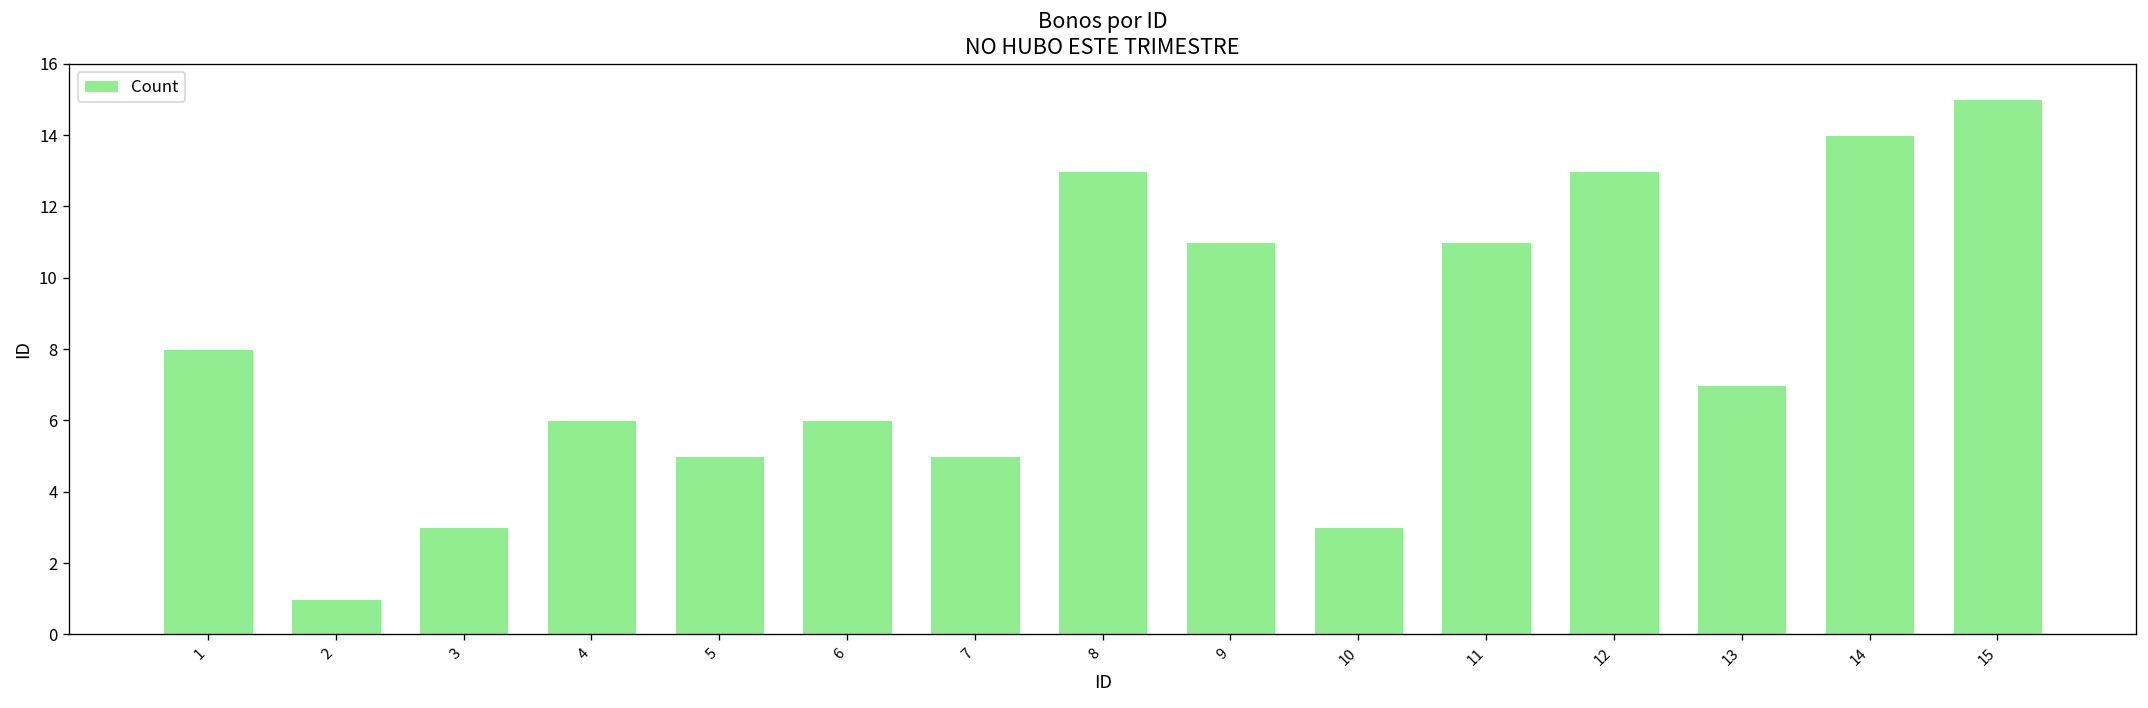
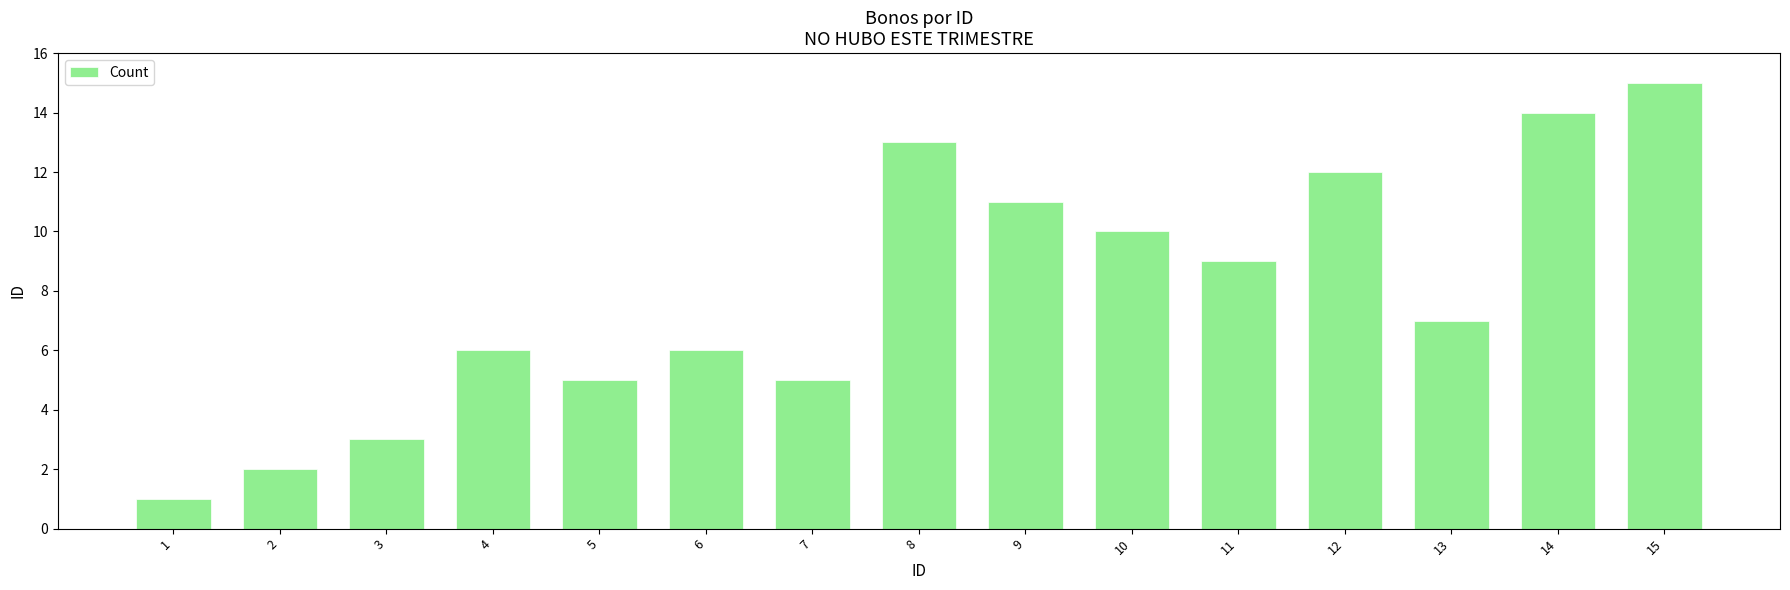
1: 8 -> 1
2: 1 -> 2
10: 3 -> 10
11: 11 -> 9
12: 13 -> 12
